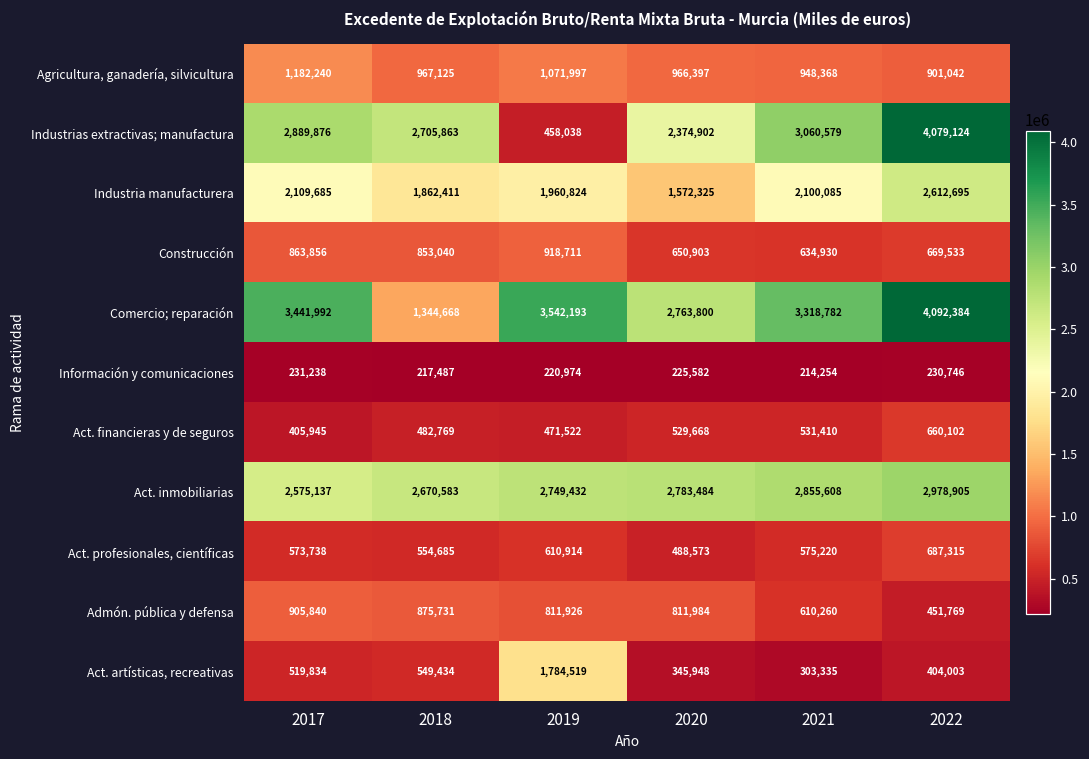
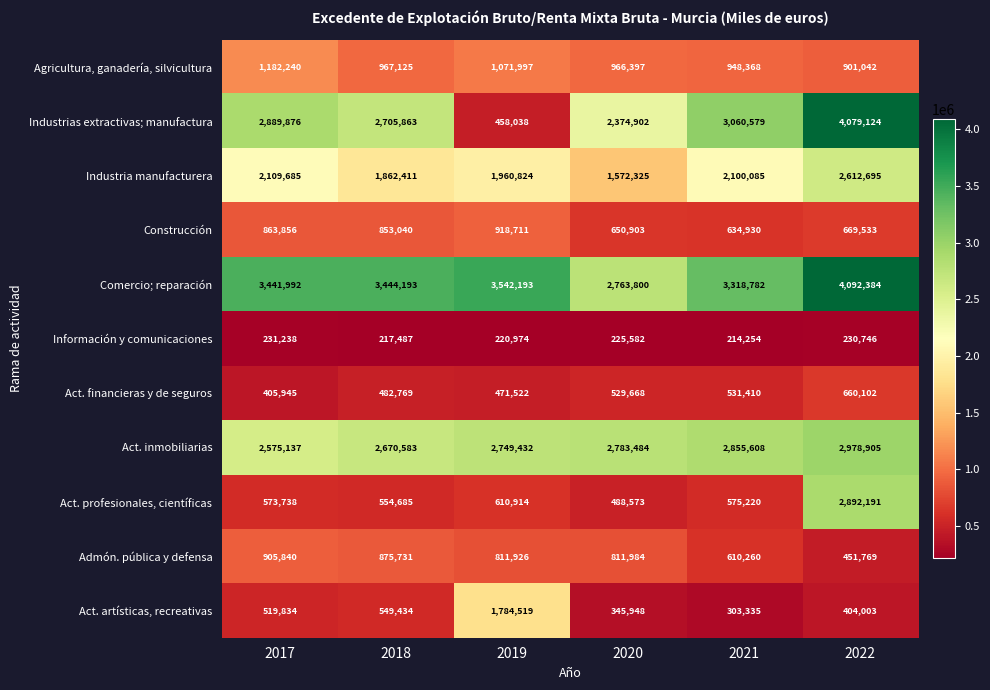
Comercio; reparación, 2018: 1,344,668 -> 3,444,193
Act. profesionales, científicas, 2022: 687,315 -> 2,892,191
